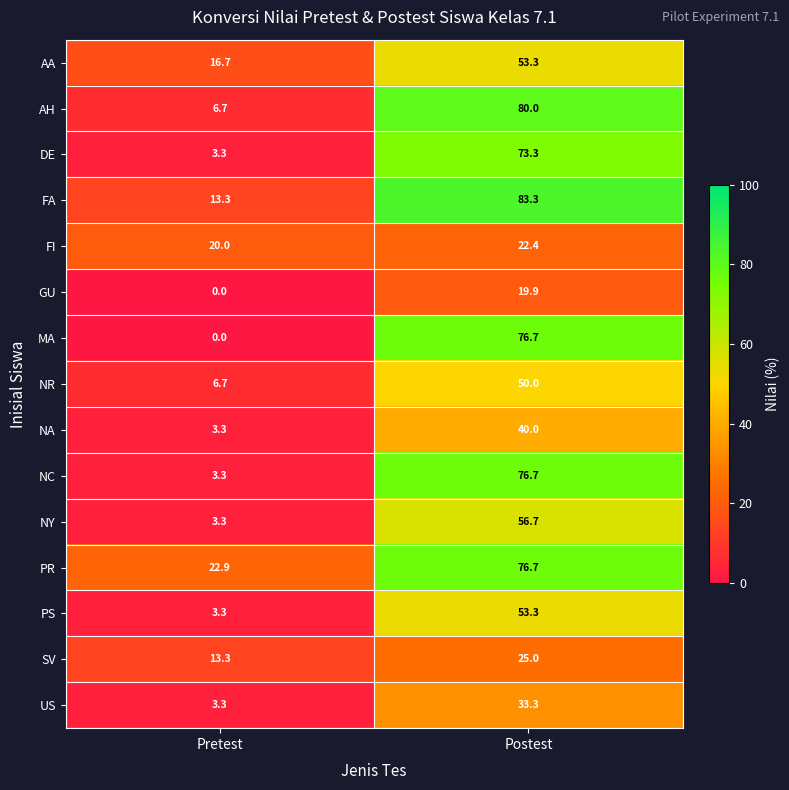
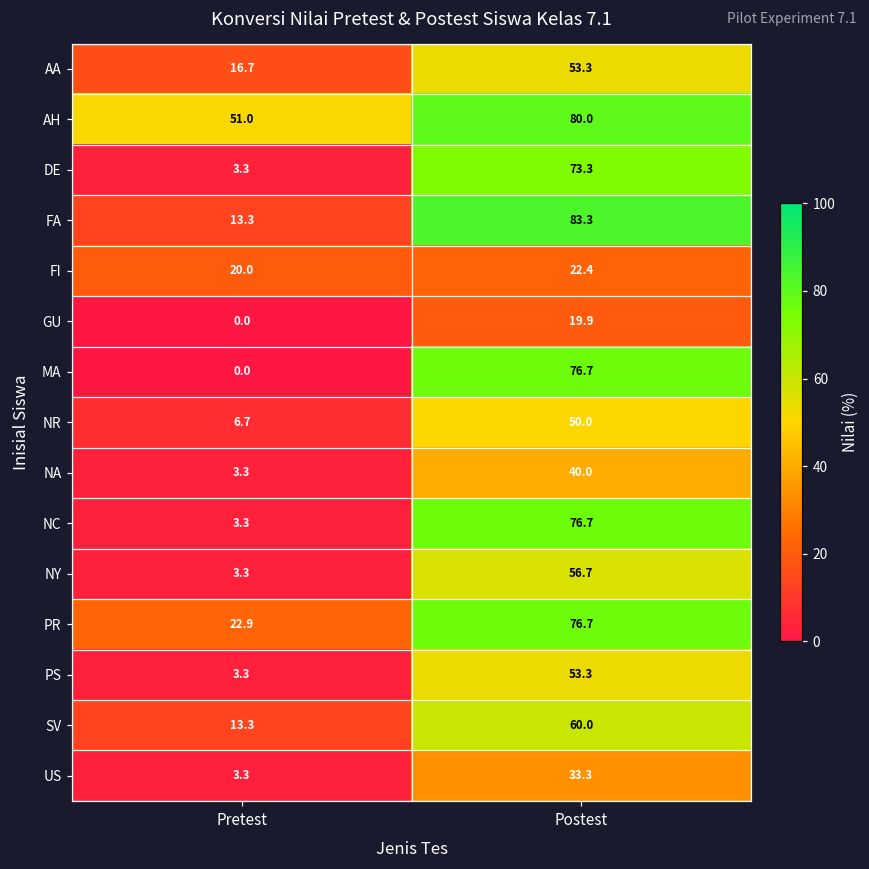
AH, Pretest: 6.7 -> 51.0
SV, Postest: 25.0 -> 60.0
